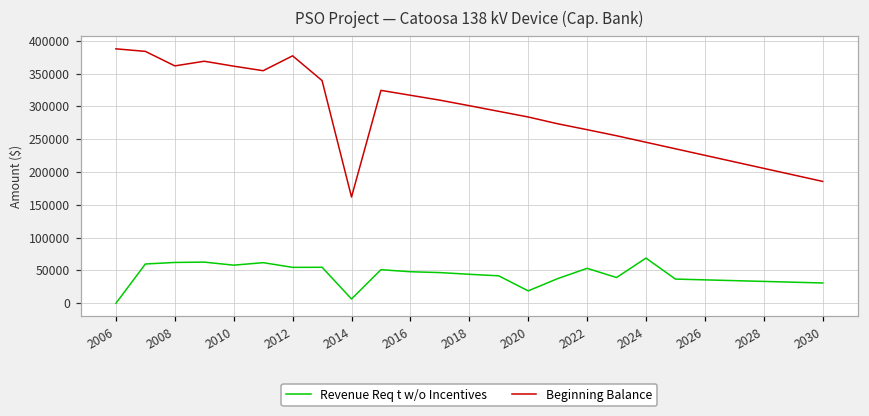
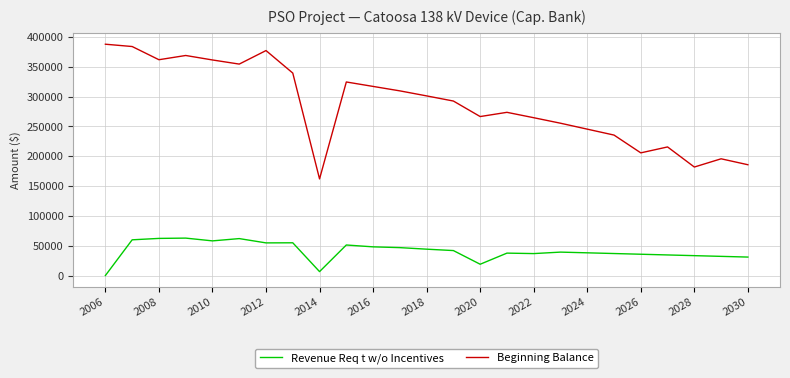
Beginning Balance, 2020: 280000 -> 270000
Revenue Req t w/o Incentives, 2022: 50000 -> 40000
Revenue Req t w/o Incentives, 2024: 70000 -> 40000
Beginning Balance, 2026: 230000 -> 210000
Beginning Balance, 2028: 210000 -> 180000
